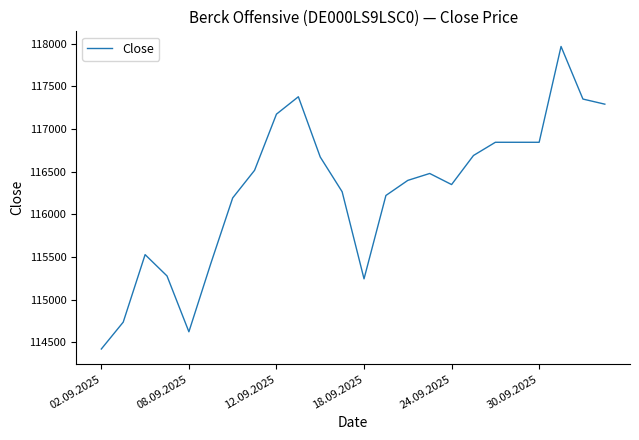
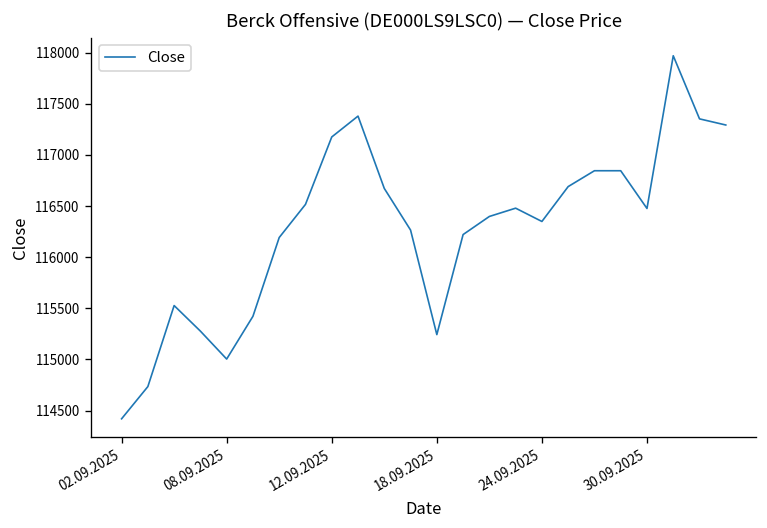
08.09.2025: 114600 -> 115000
30.09.2025: 116800 -> 116500
